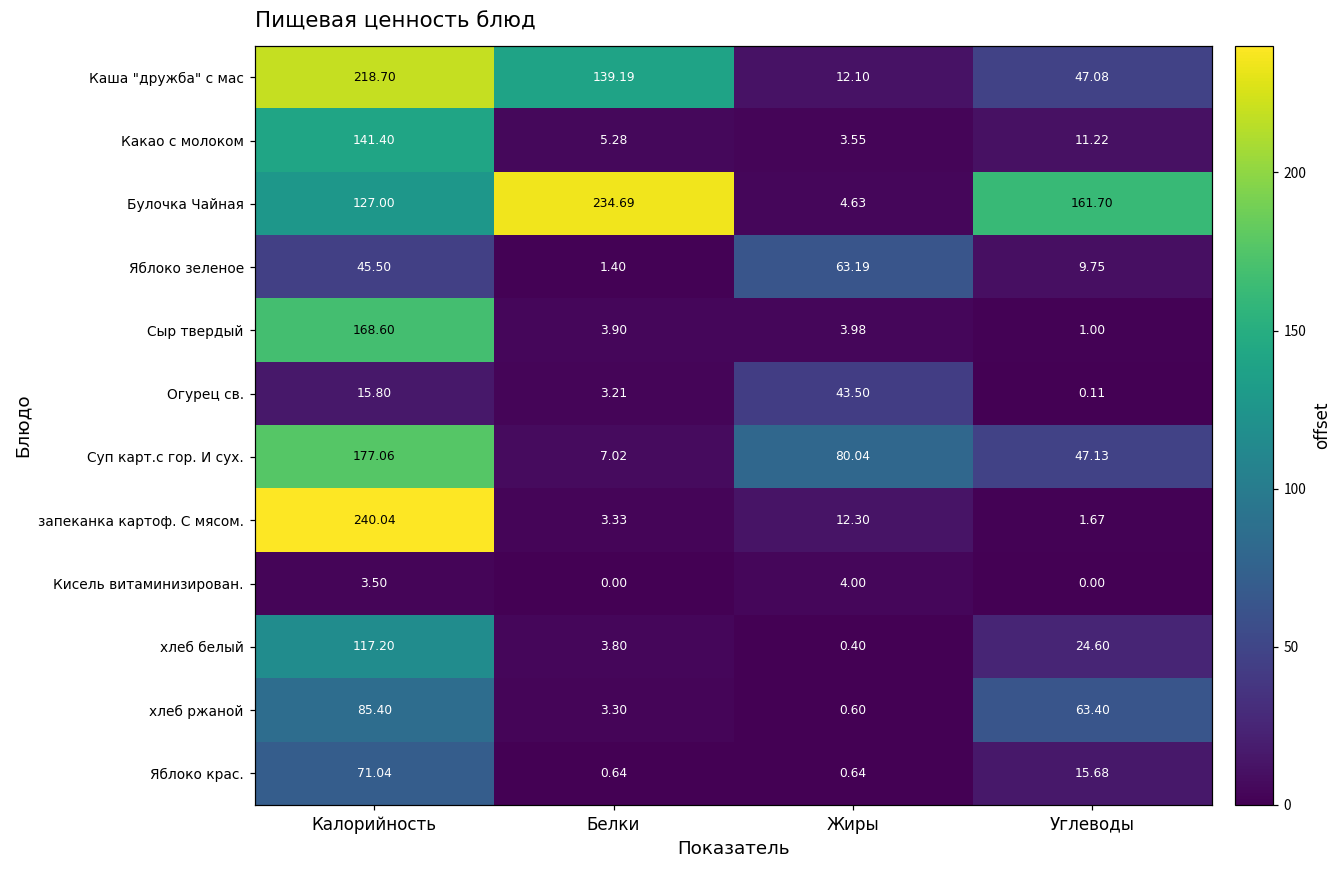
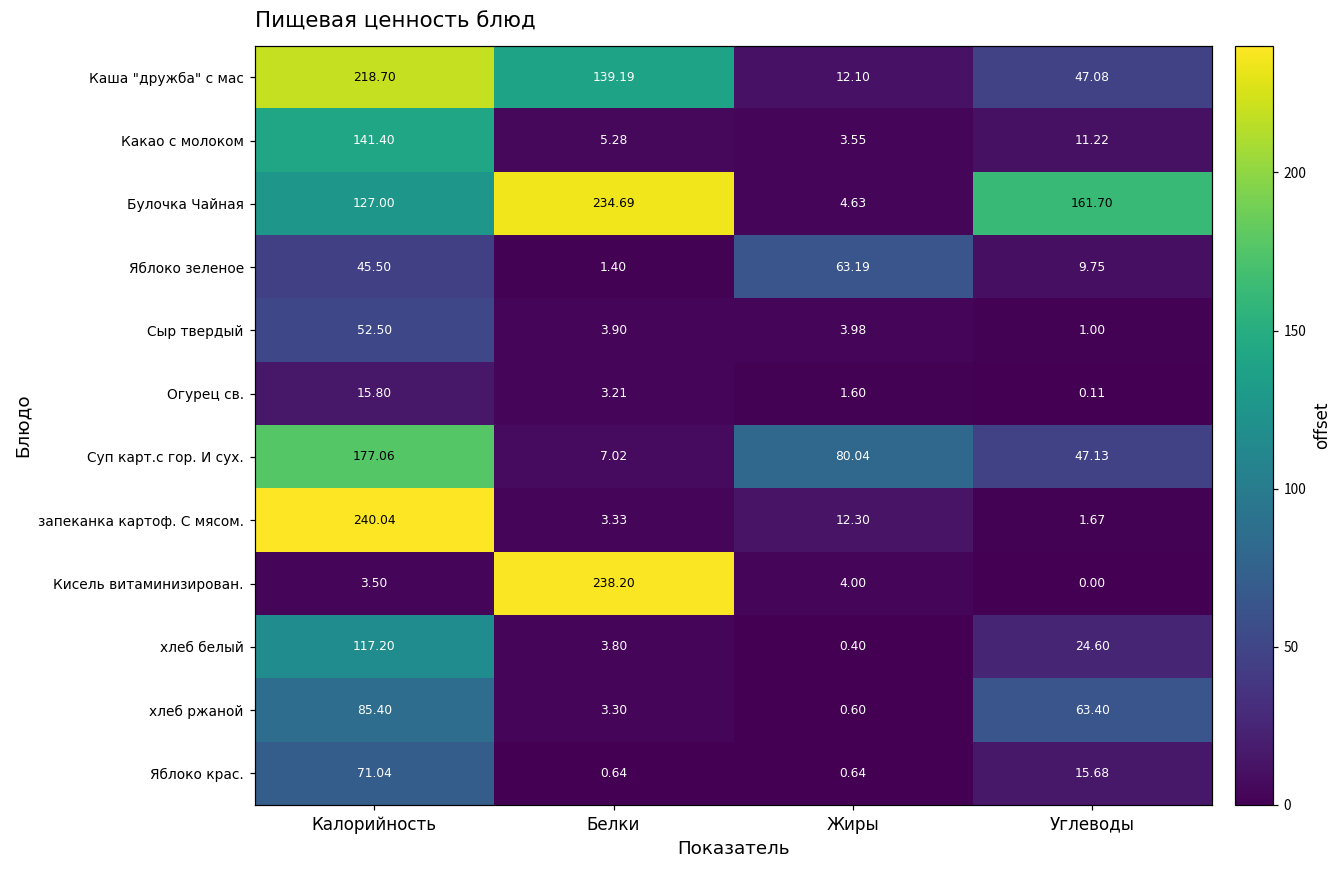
Сыр твердый, Калорийность: 168.60 -> 52.50
Огурец св., Жиры: 43.50 -> 1.60
Кисель витаминизирован., Белки: 0.00 -> 238.20
